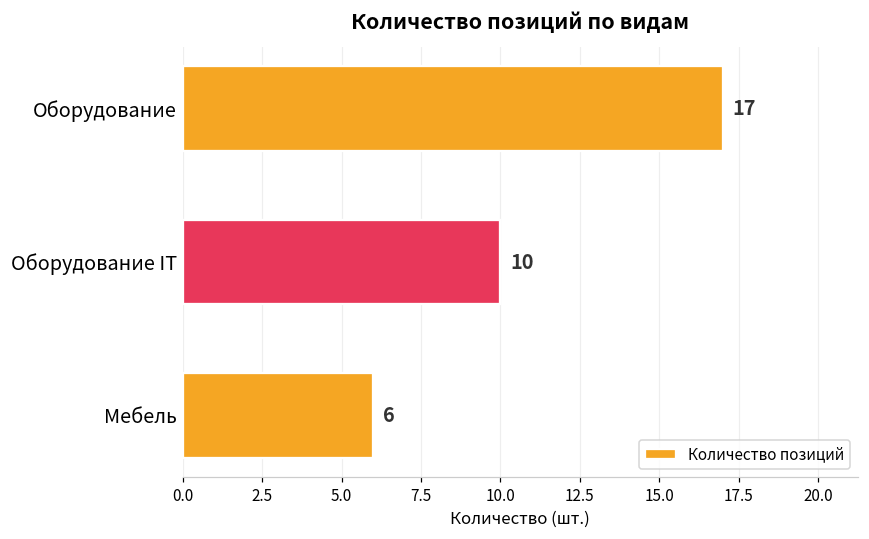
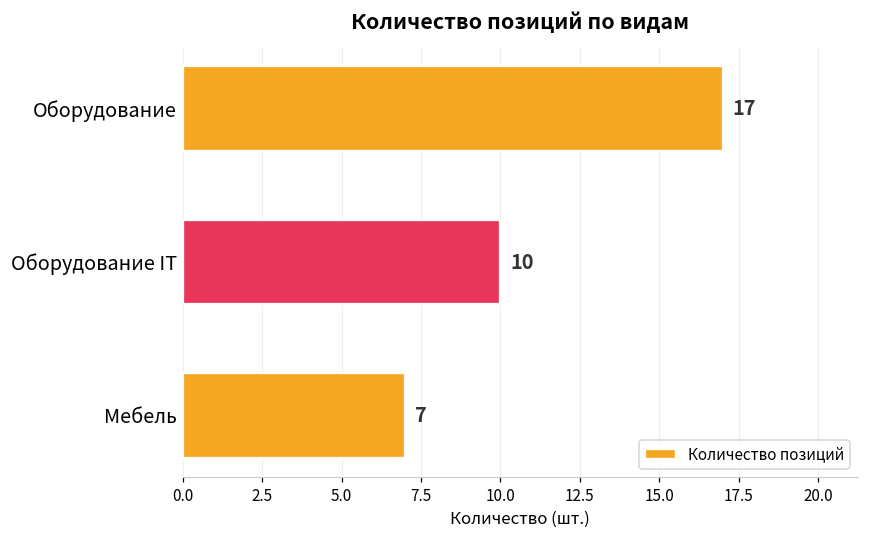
Мебель: 6 -> 7
